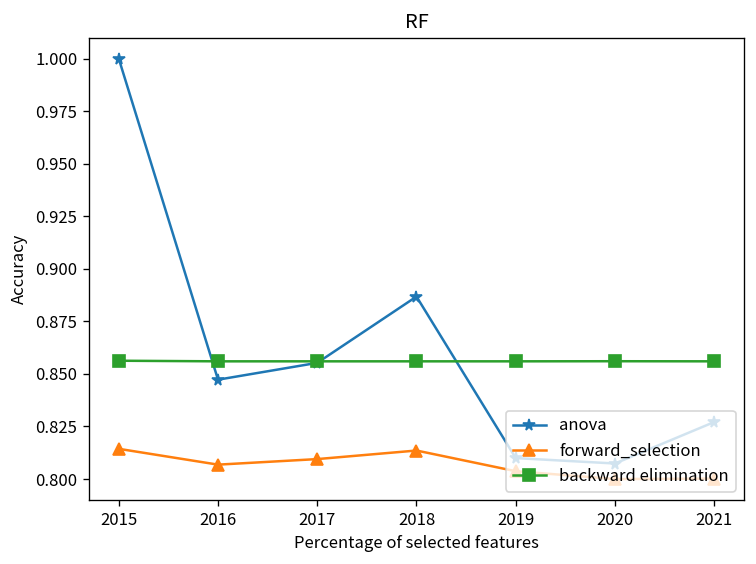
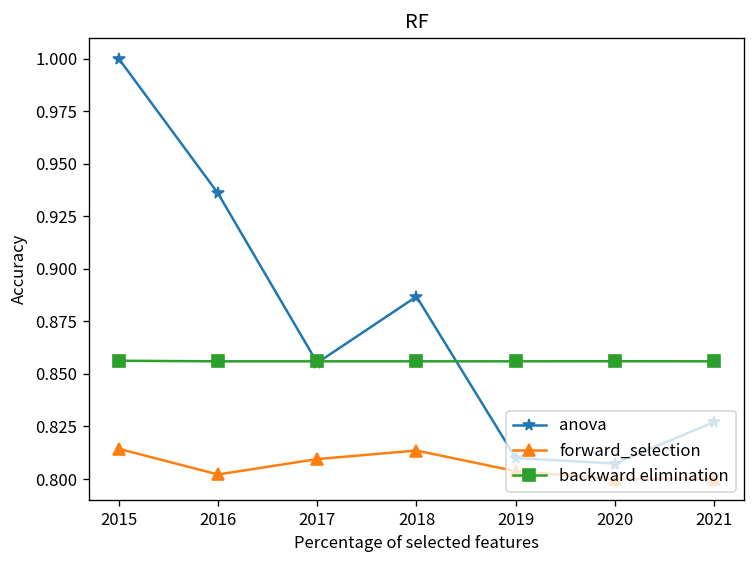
anova, 2016: 0.847 -> 0.936
forward_selection, 2016: 0.807 -> 0.802
